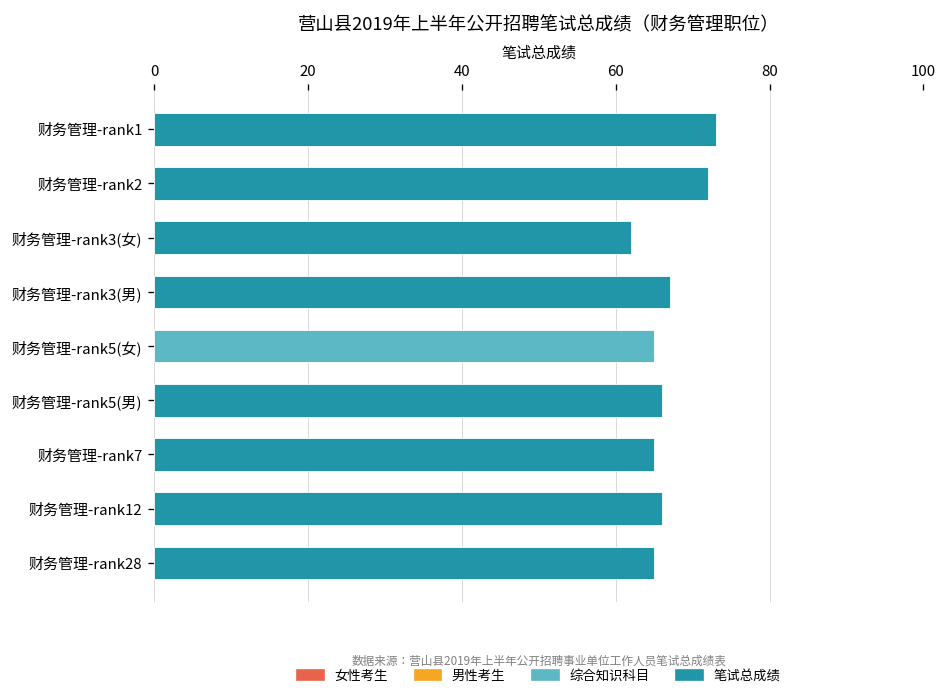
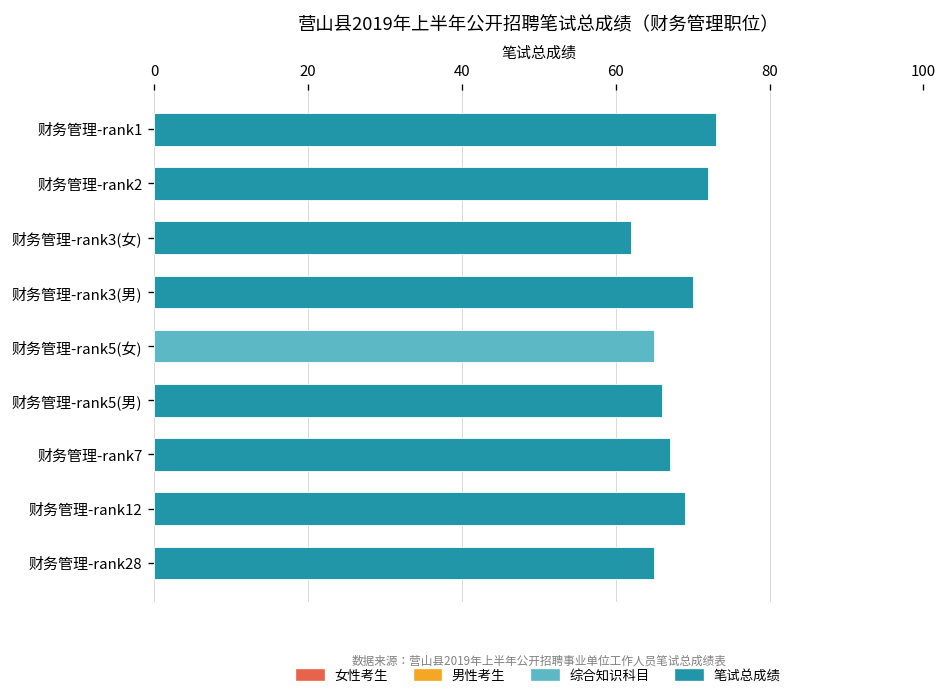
财务管理-rank3(男): 67 -> 70
财务管理-rank7: 65 -> 67
财务管理-rank12: 66 -> 69
